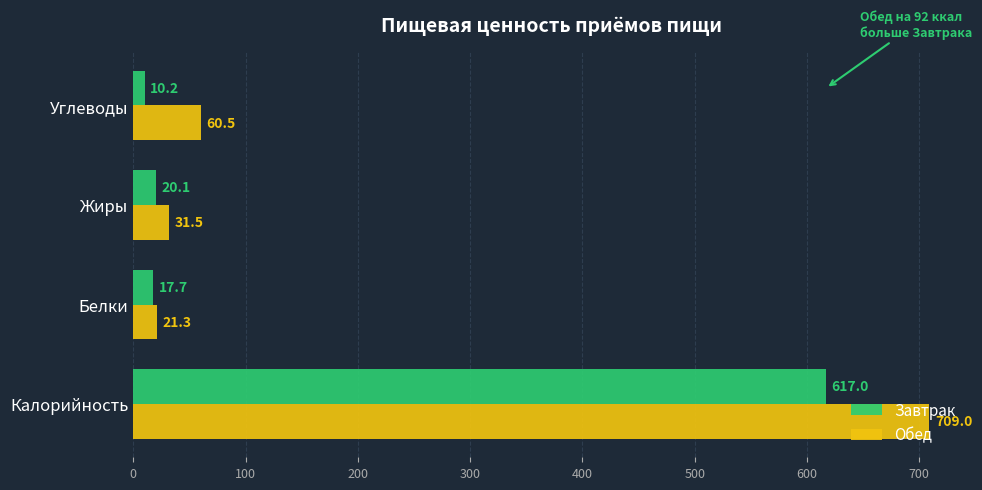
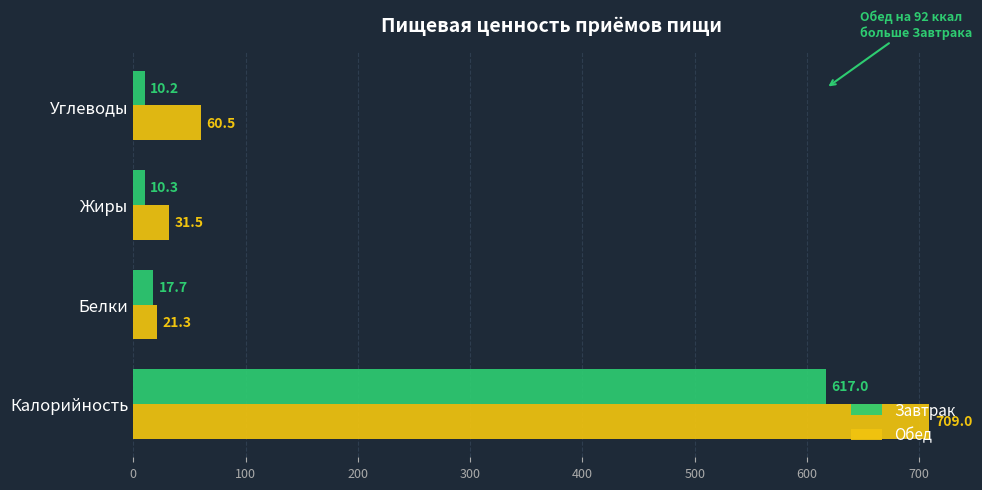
Завтрак, Жиры: 20.1 -> 10.3
